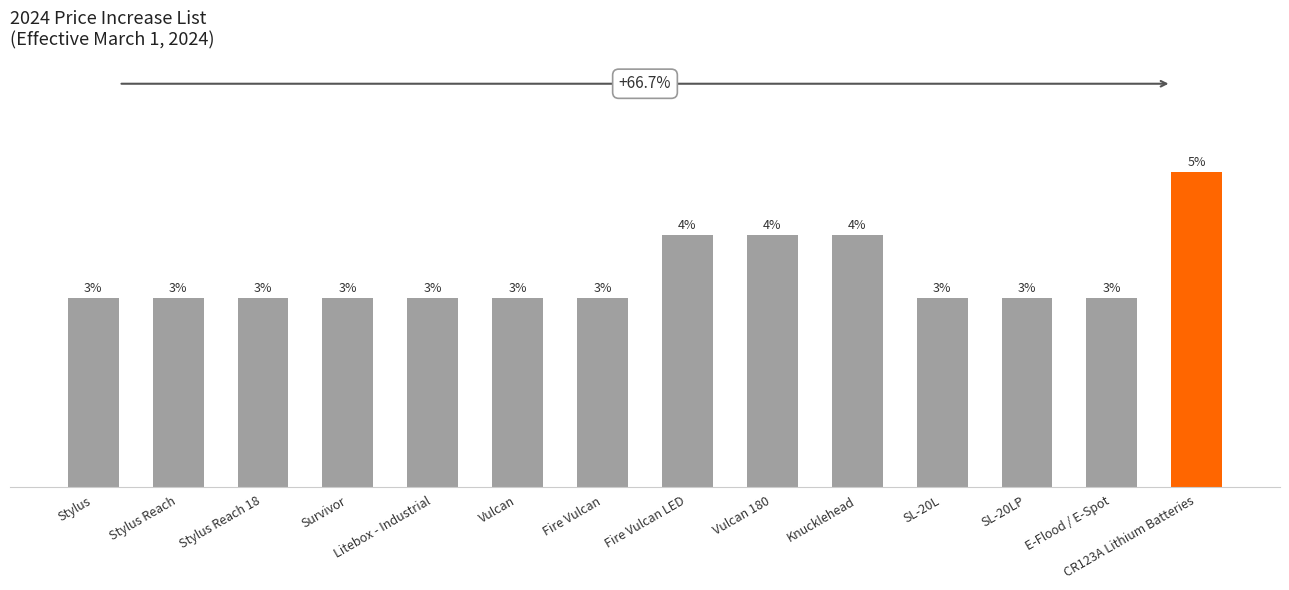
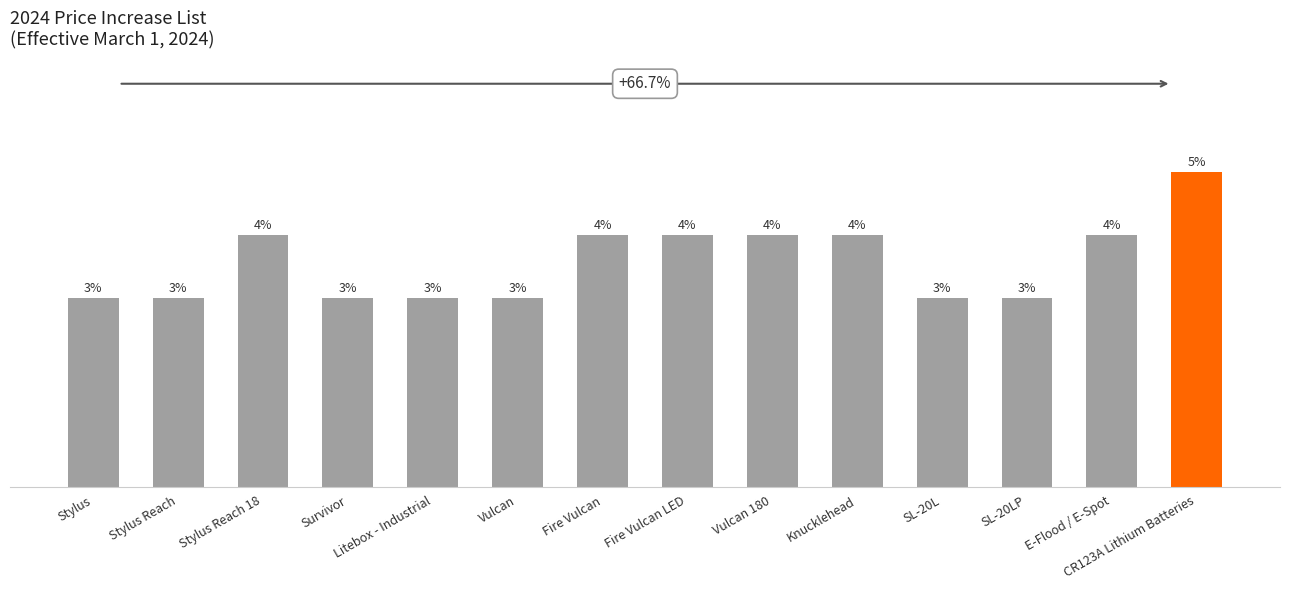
Stylus Reach 18: 3% -> 4%
Fire Vulcan: 3% -> 4%
E-Flood / E-Spot: 3% -> 4%
